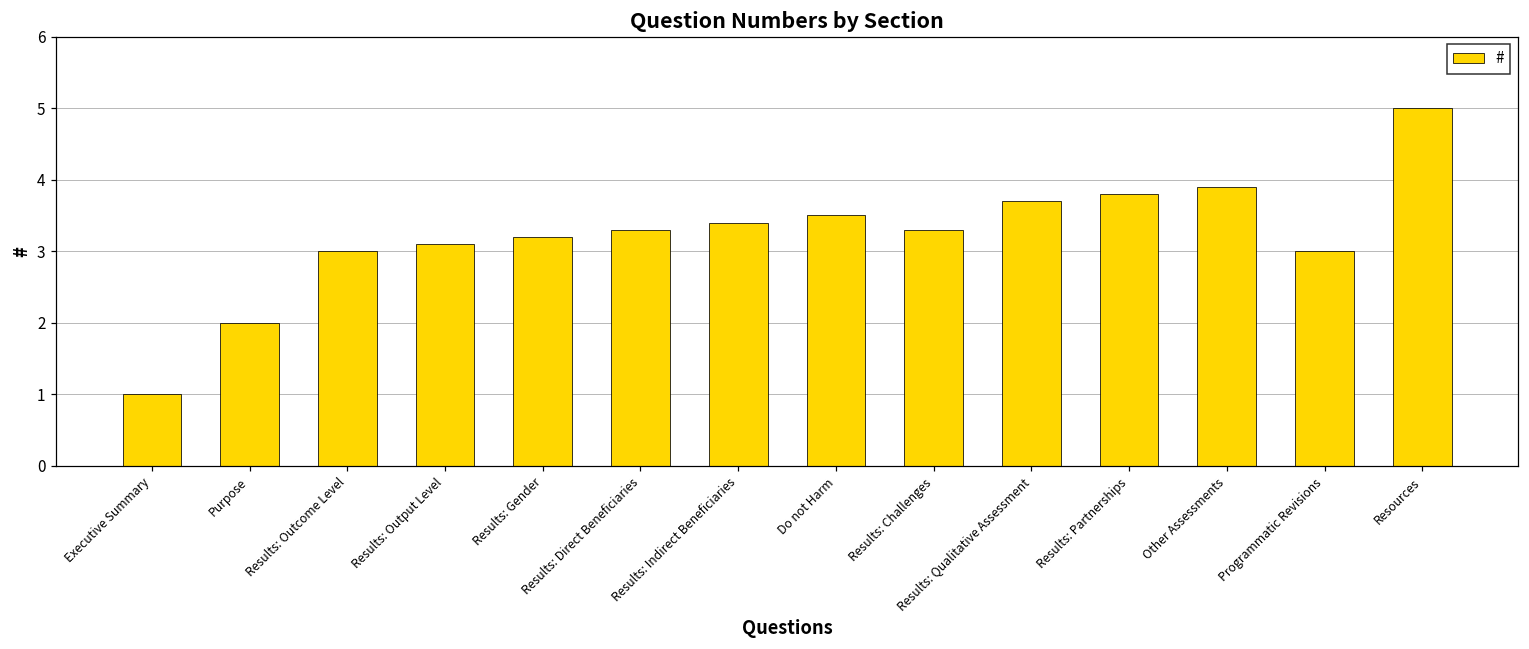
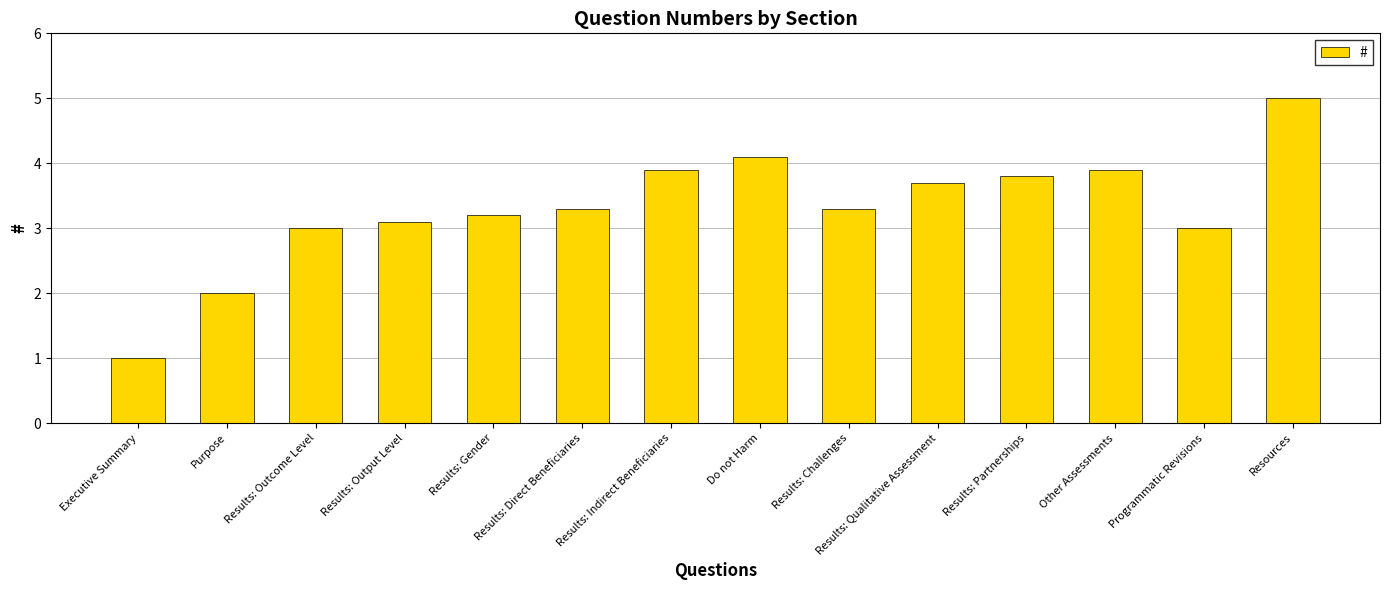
Results: Indirect Beneficiaries: 3.4 -> 3.9
Do not Harm: 3.5 -> 4.1
